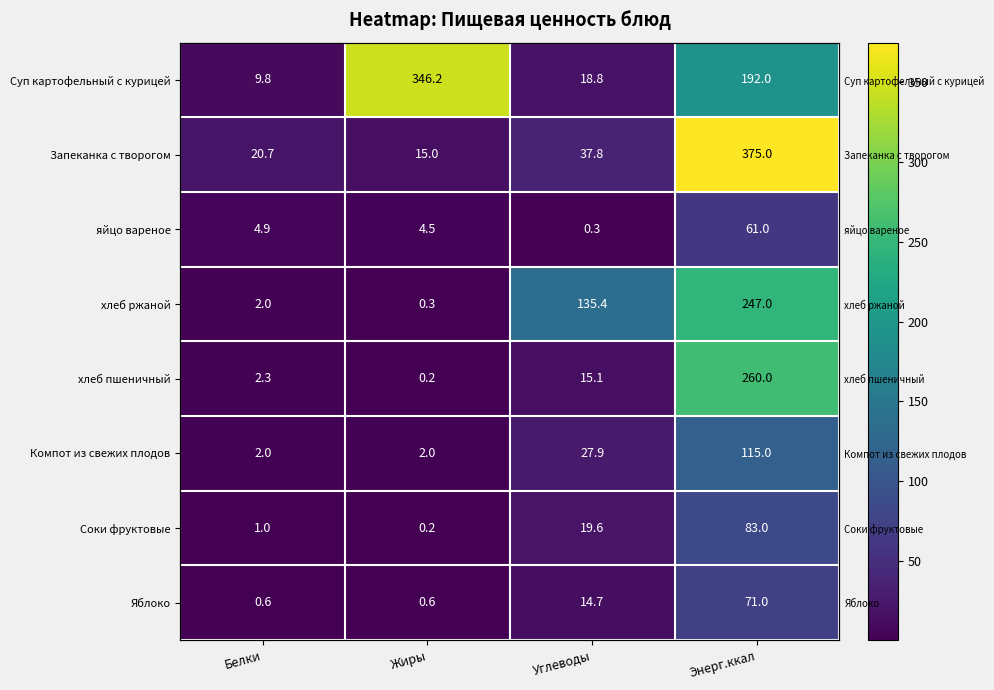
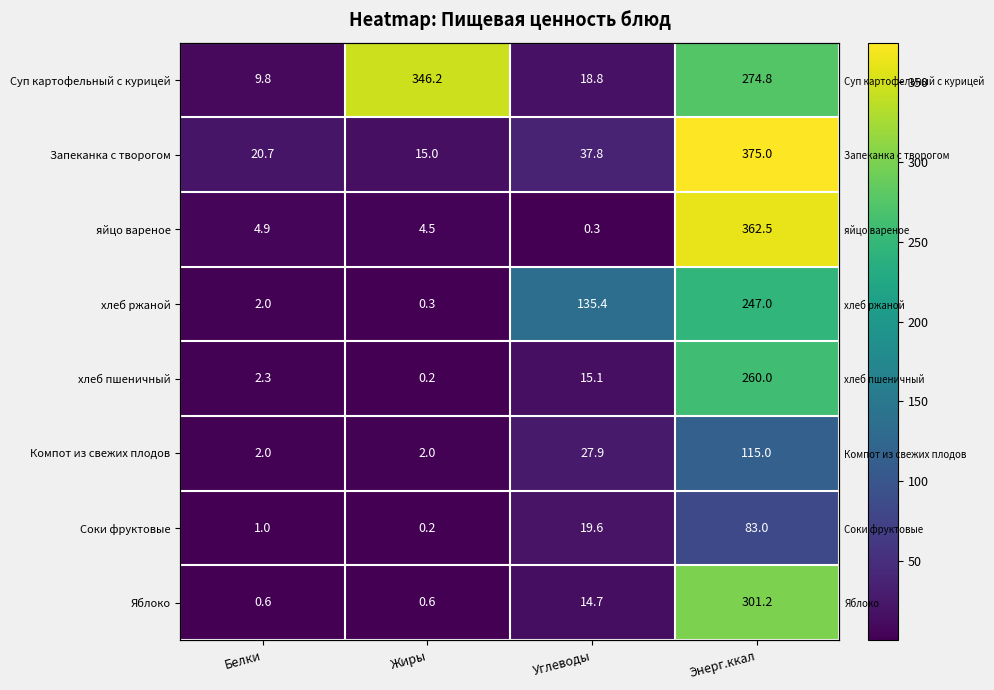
Суп картофельный с курицей, Энерг.ккал: 192.0 -> 274.8
яйцо вареное, Энерг.ккал: 61.0 -> 362.5
Яблоко, Энерг.ккал: 71.0 -> 301.2
